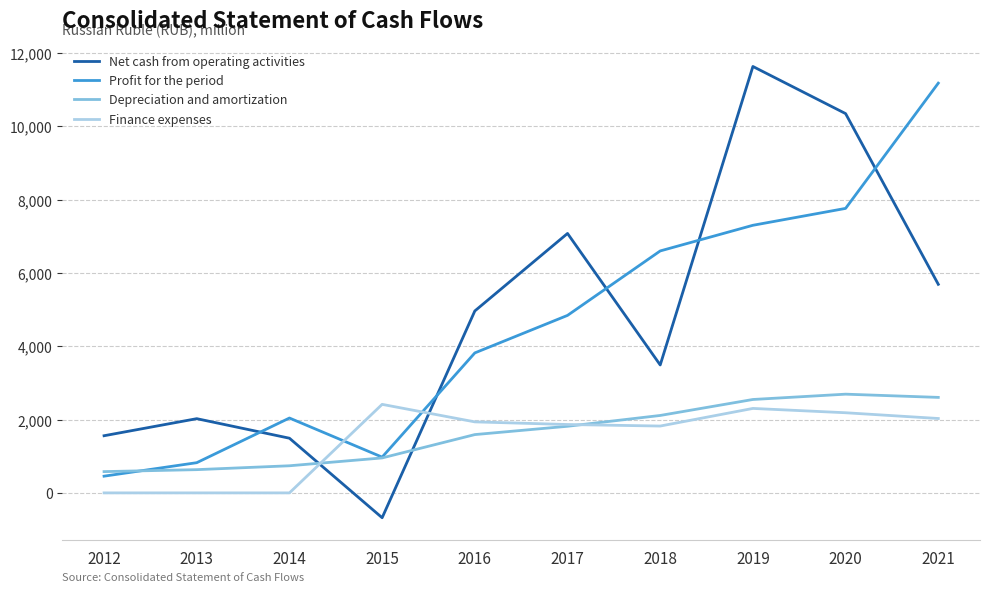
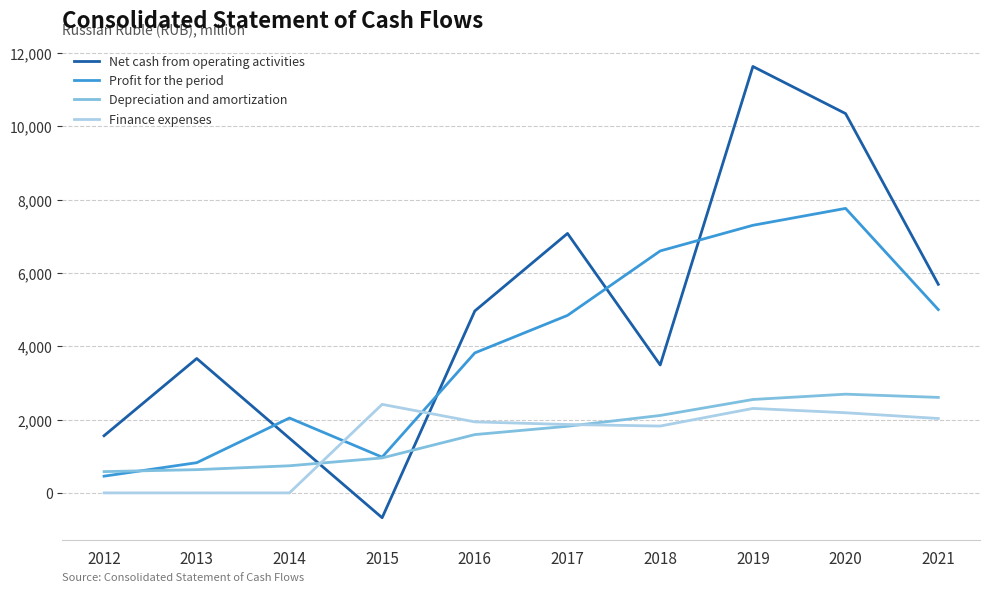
Net cash from operating activities, 2013: 2,000 -> 3,700
Profit for the period, 2021: 11,200 -> 5,000
